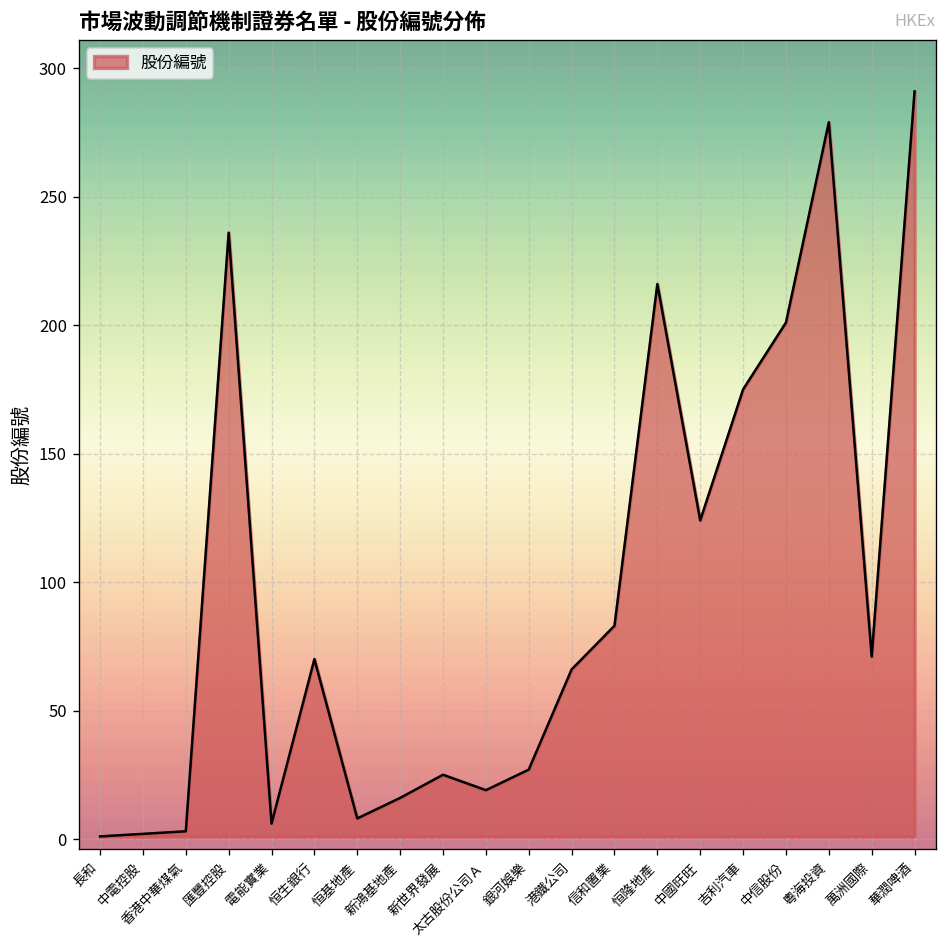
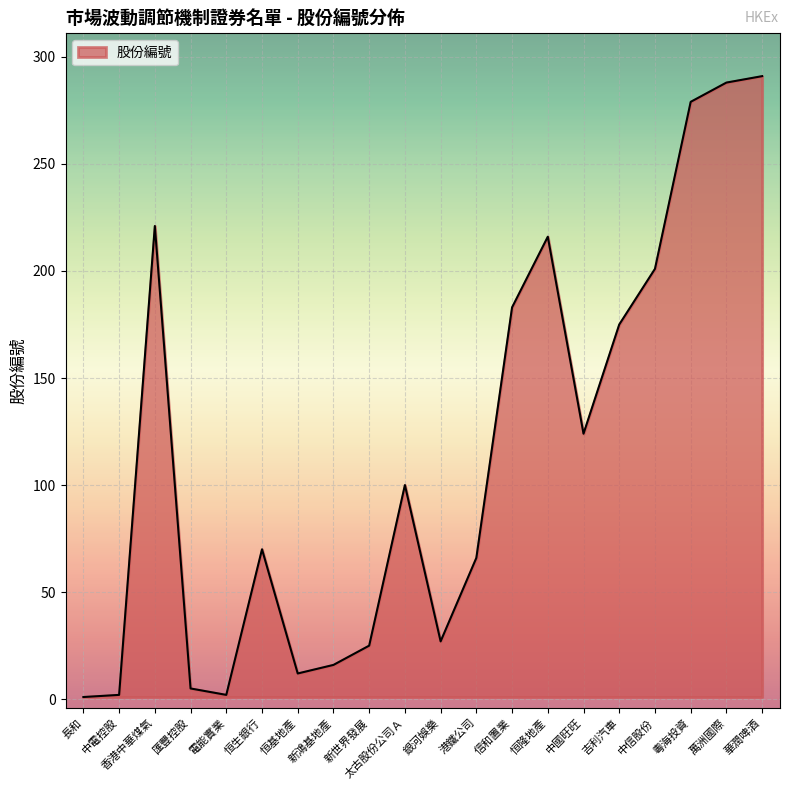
香港中華煤氣: 3 -> 221
匯豐控股: 236 -> 5
電能實業: 6 -> 2
恒基地產: 8 -> 12
太古股份公司Ａ: 19 -> 100
信和置業: 83 -> 183
萬洲國際: 71 -> 288
